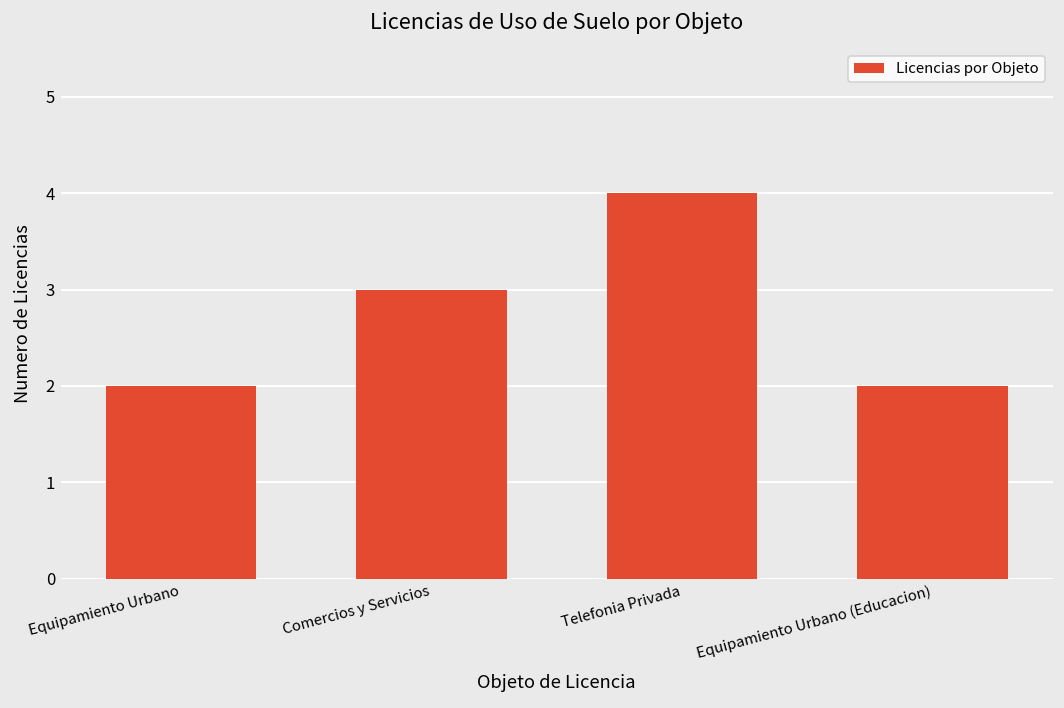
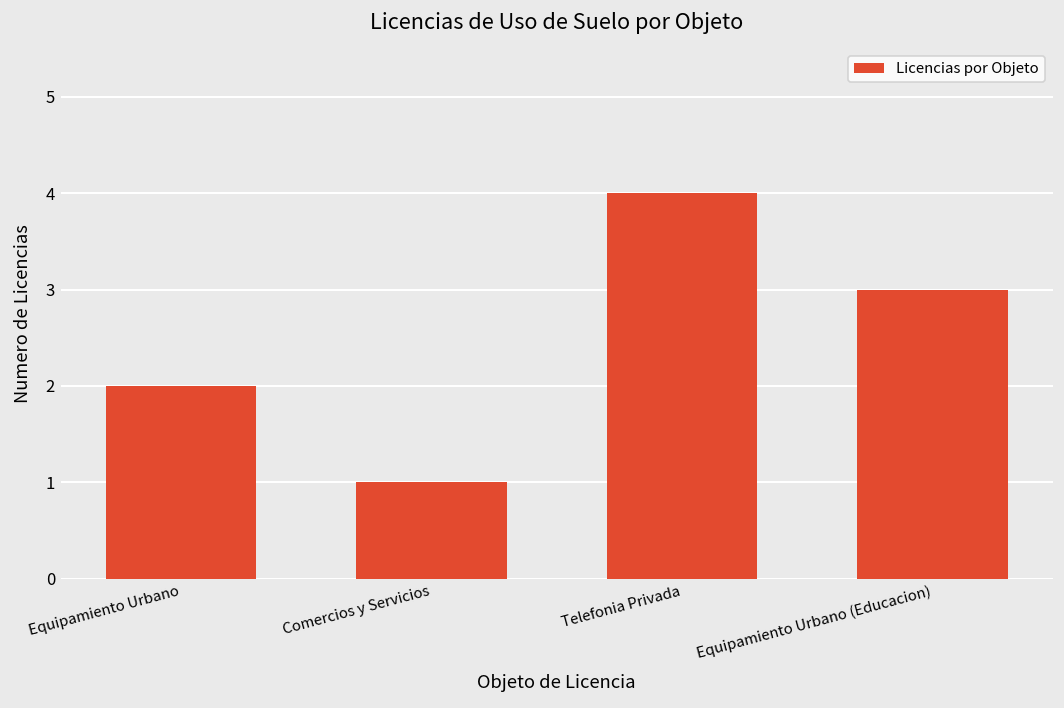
Comercios y Servicios: 3 -> 1
Equipamiento Urbano (Educacion): 2 -> 3
